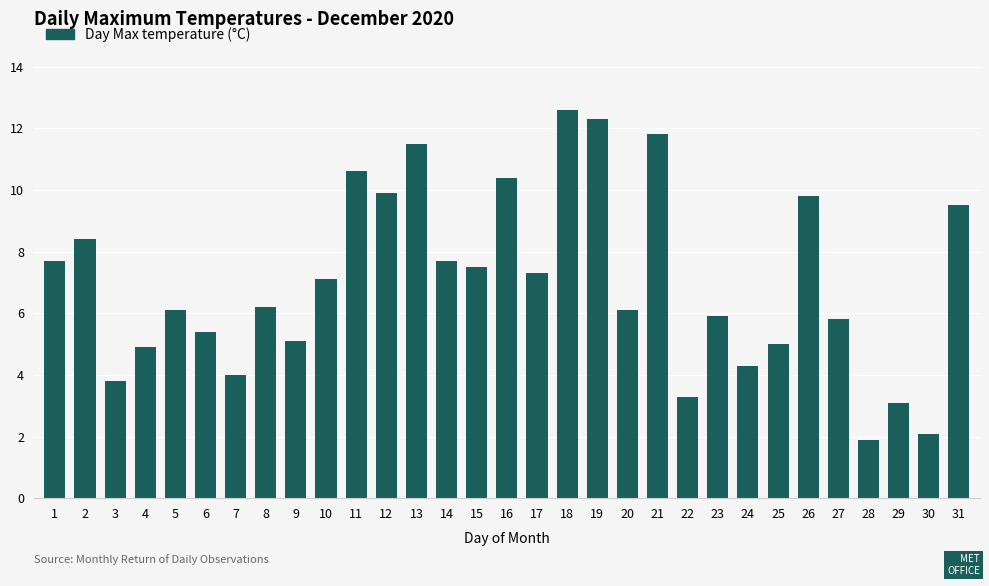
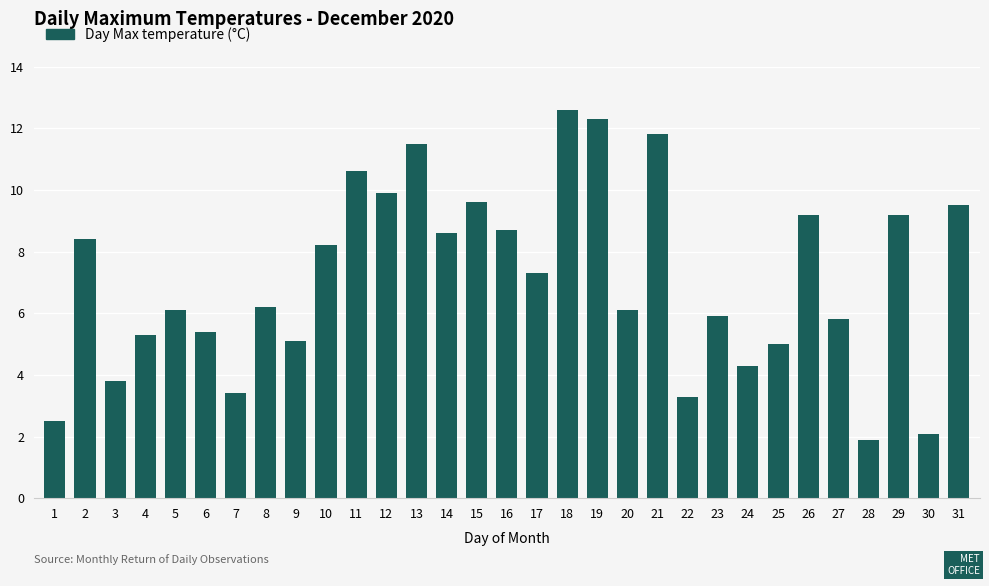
1: 7.7 -> 2.5
4: 4.9 -> 5.3
7: 4.0 -> 3.4
10: 7.1 -> 8.2
14: 7.7 -> 8.6
15: 7.5 -> 9.6
16: 10.4 -> 8.7
26: 9.8 -> 9.2
29: 3.1 -> 9.2
